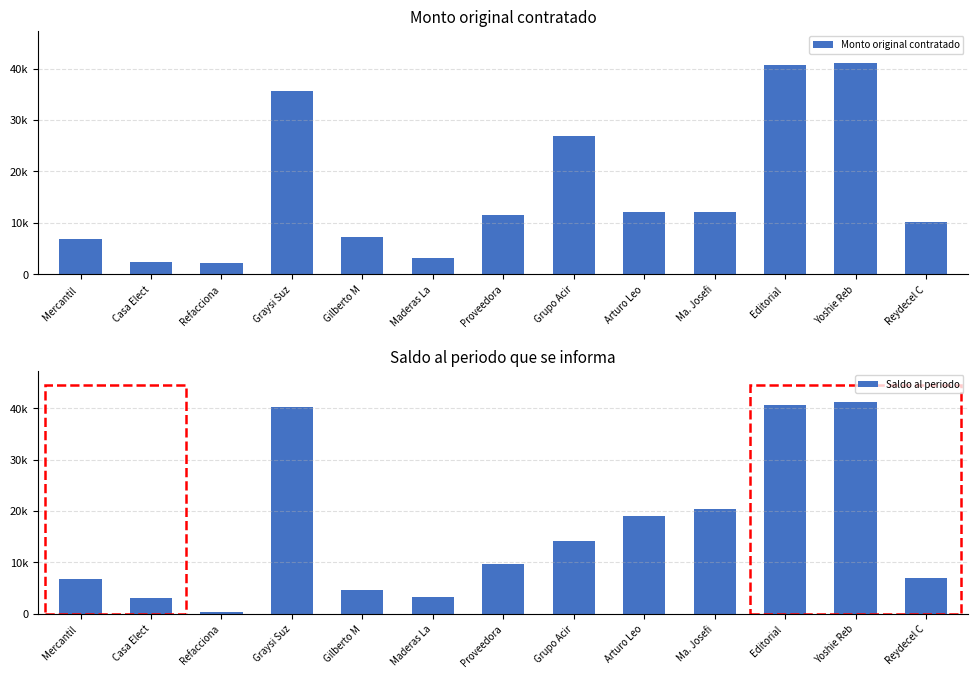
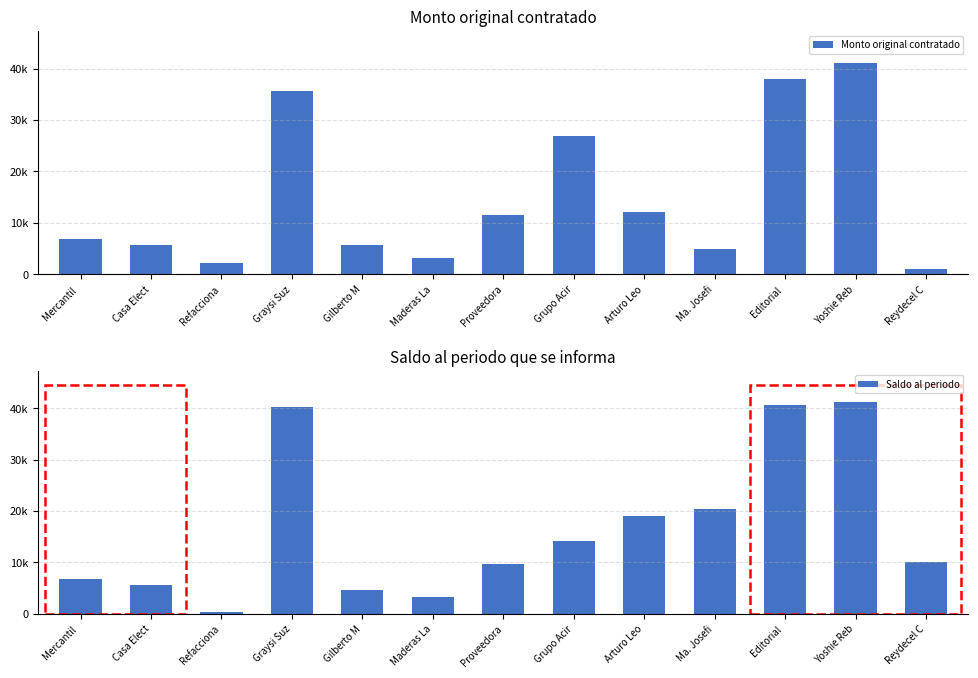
Monto original contratado, Casa Elect: 2000 -> 6000
Monto original contratado, Gilberto M: 7000 -> 6000
Monto original contratado, Ma. Josefi: 12000 -> 5000
Monto original contratado, Editorial: 41000 -> 38000
Monto original contratado, Reydecel C: 10000 -> 1000
Saldo al periodo que se informa, Casa Elect: 3000 -> 6000
Saldo al periodo que se informa, Reydecel C: 7000 -> 10000
